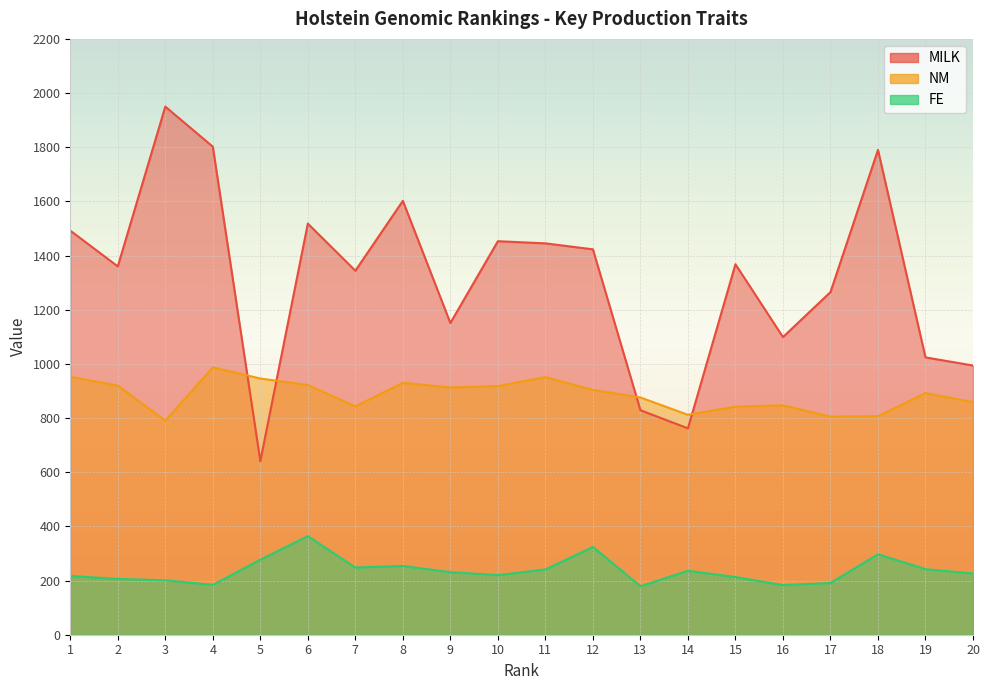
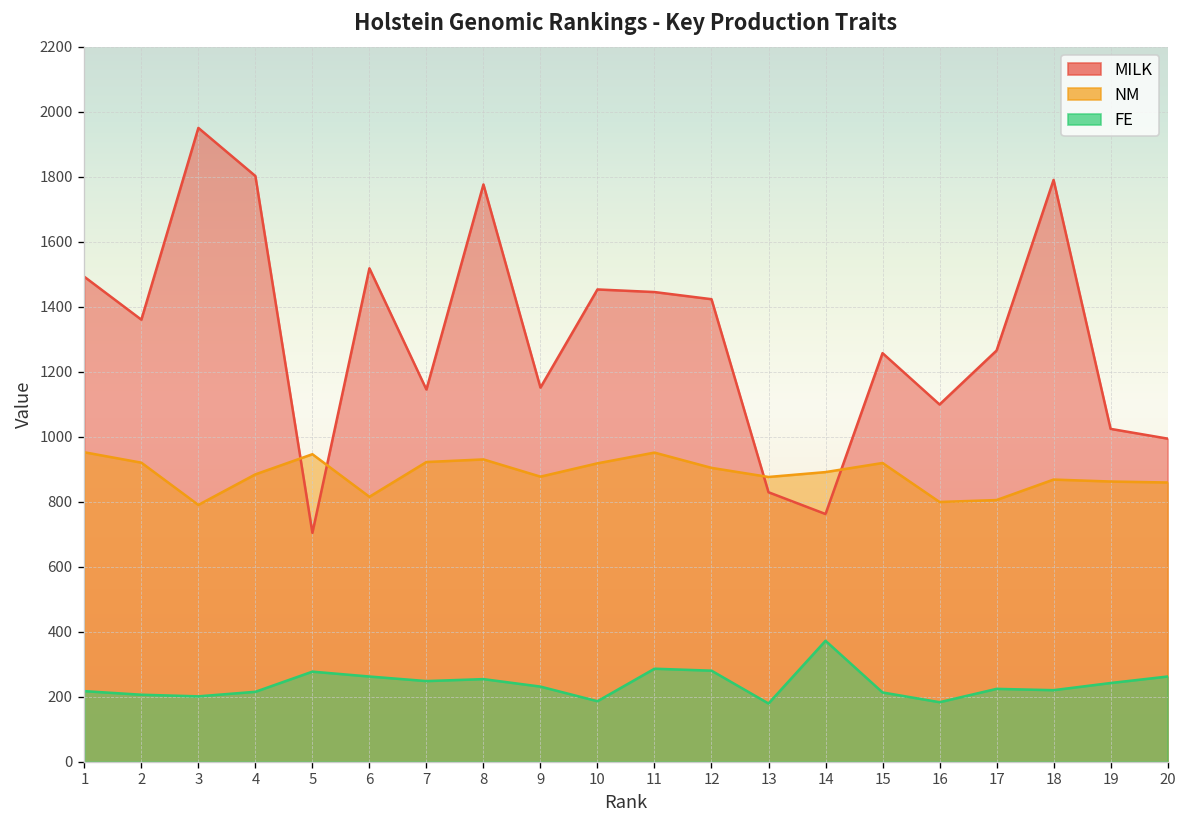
NM, 4: 990 -> 880
FE, 4: 180 -> 220
MILK, 5: 640 -> 700
NM, 6: 920 -> 820
FE, 6: 360 -> 260
MILK, 7: 1340 -> 1150
NM, 7: 840 -> 920
MILK, 8: 1600 -> 1780
NM, 9: 910 -> 880
FE, 10: 220 -> 190
FE, 11: 240 -> 290
FE, 12: 320 -> 280
NM, 14: 810 -> 890
FE, 14: 240 -> 370
MILK, 15: 1370 -> 1260
NM, 15: 840 -> 920
NM, 16: 850 -> 800
FE, 17: 190 -> 220
NM, 18: 810 -> 870
FE, 18: 300 -> 220
NM, 19: 890 -> 860
FE, 20: 230 -> 260
